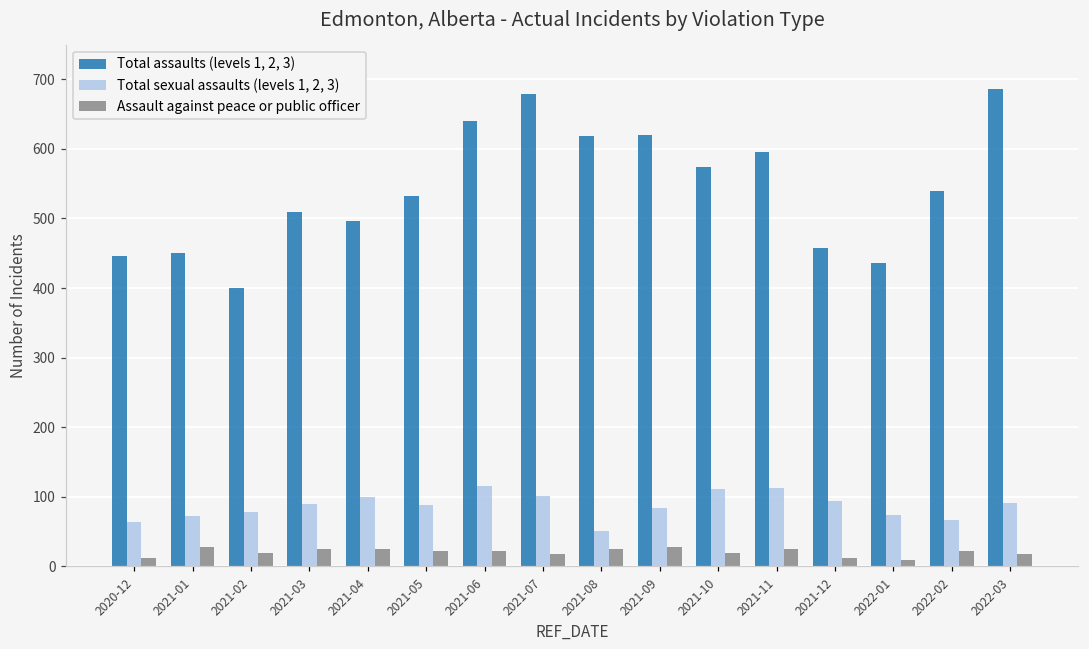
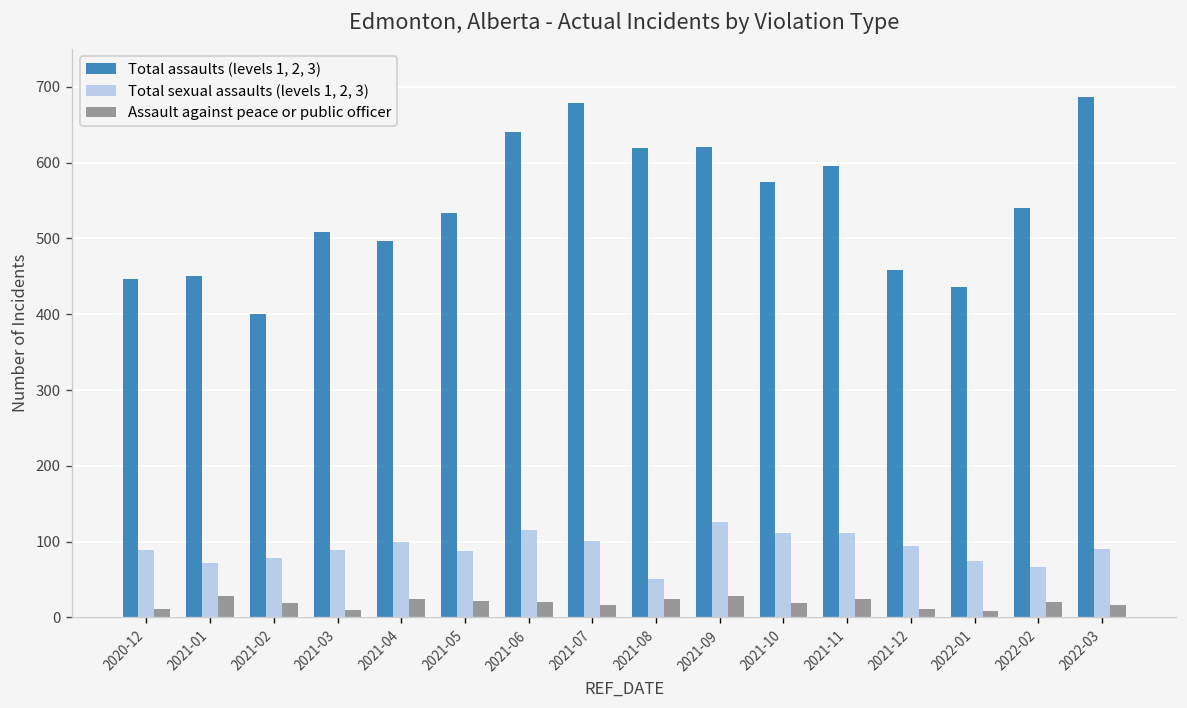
Total sexual assaults (levels 1, 2, 3), 2020-12: 60 -> 90
Assault against peace or public officer, 2021-03: 20 -> 10
Total sexual assaults (levels 1, 2, 3), 2021-09: 80 -> 130
